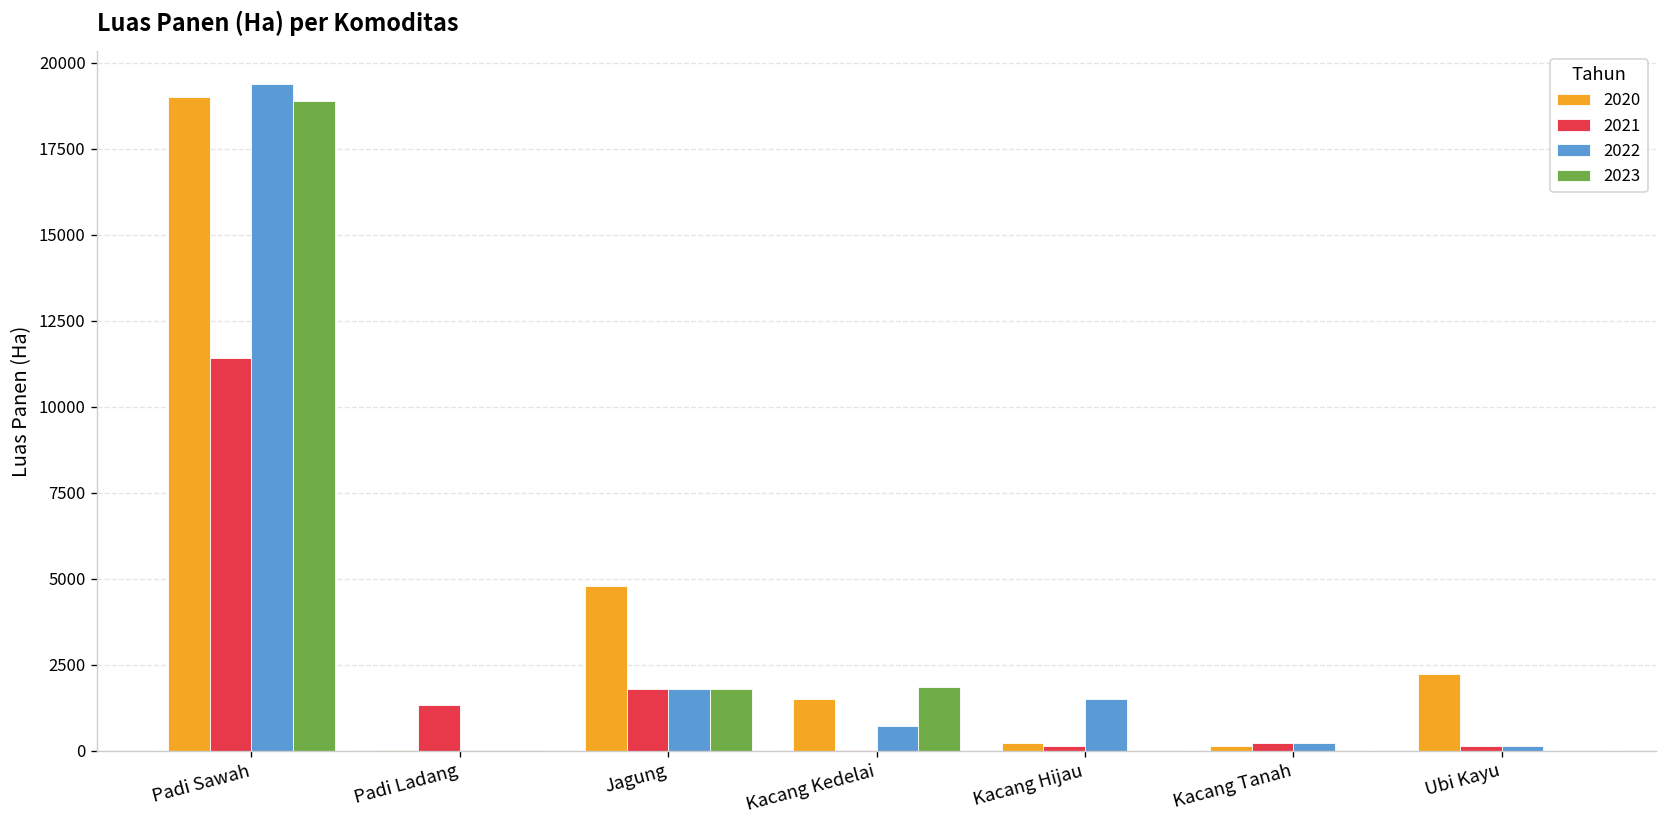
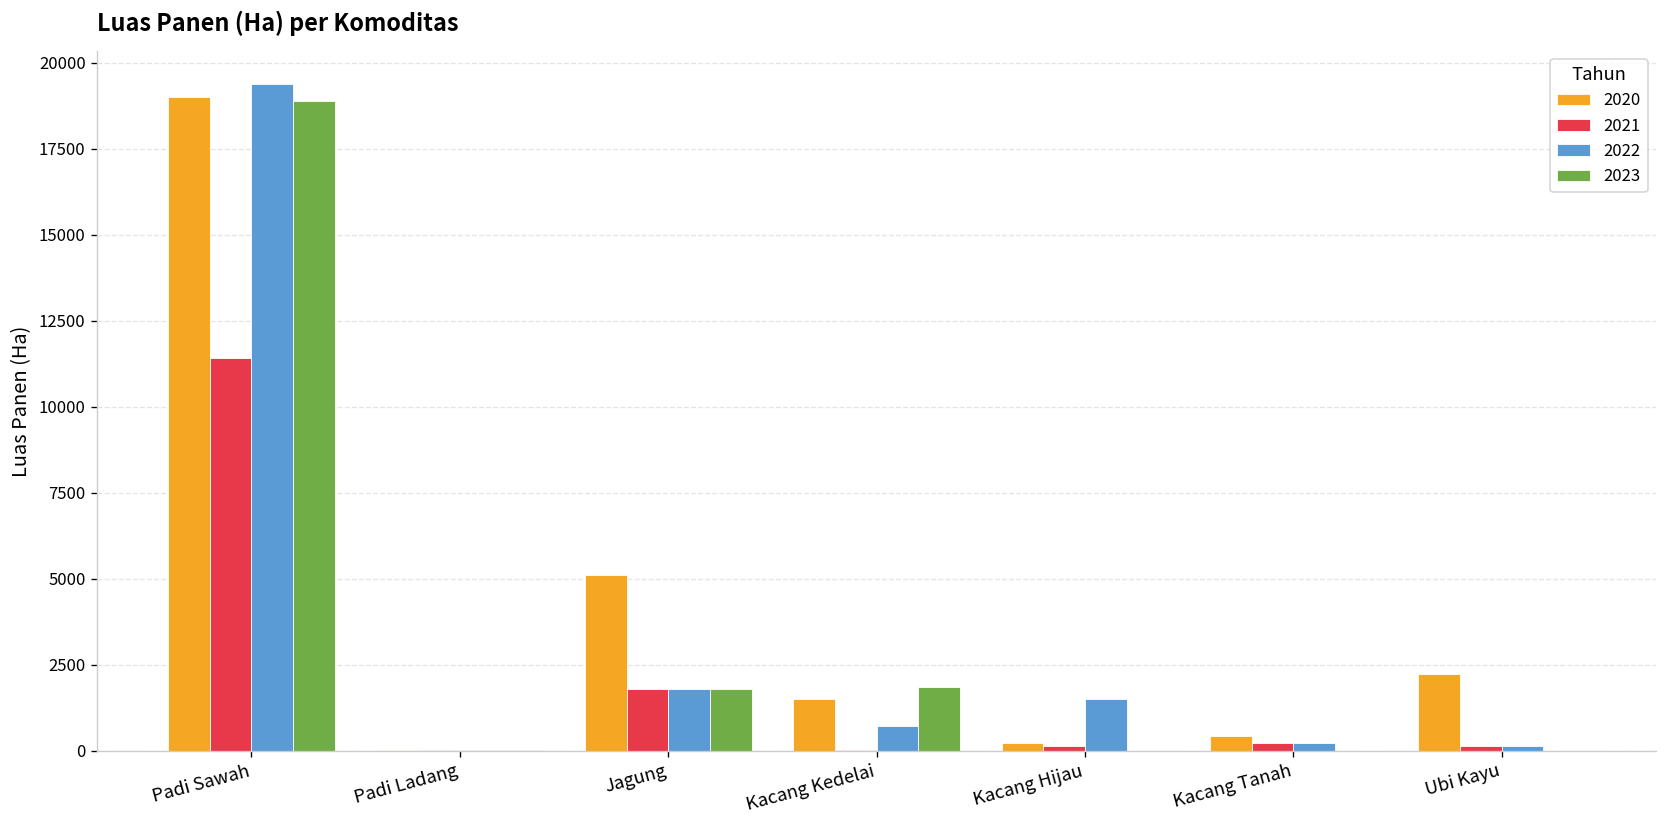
2021, Padi Ladang: 1300 -> 0
2020, Jagung: 4800 -> 5100
2020, Kacang Tanah: 100 -> 400
